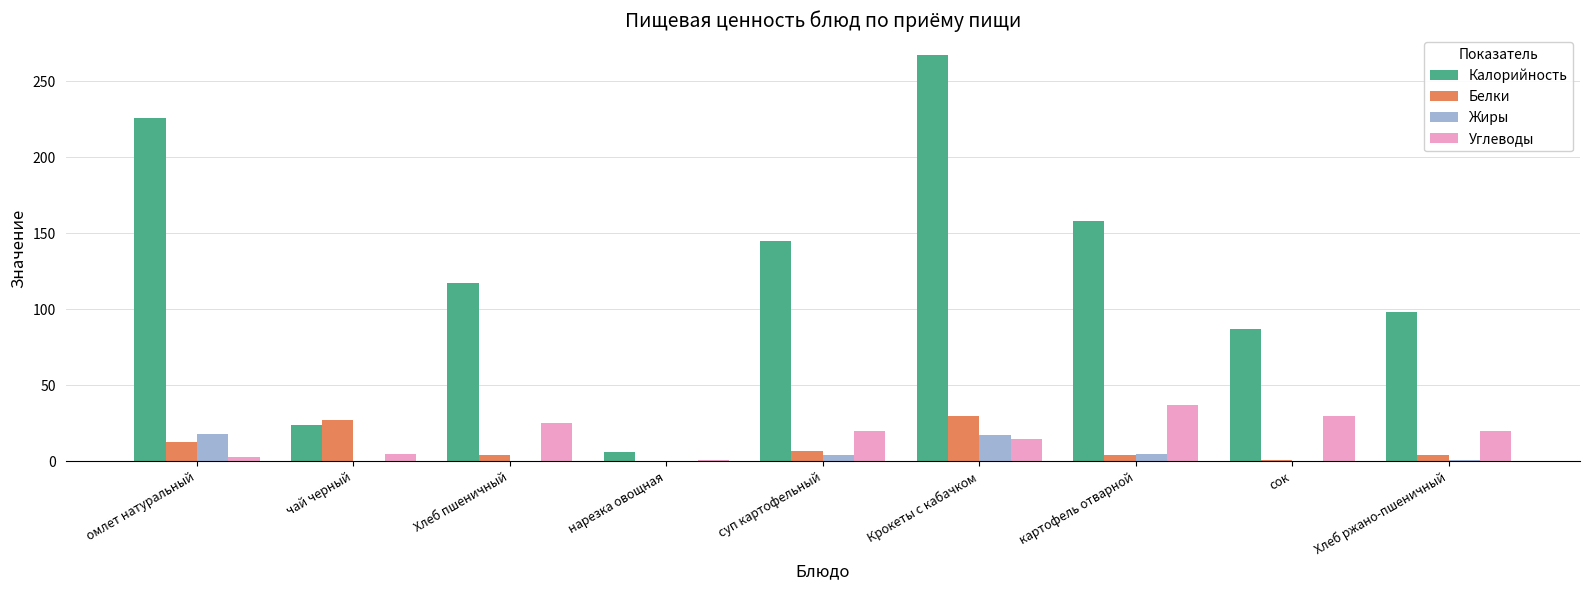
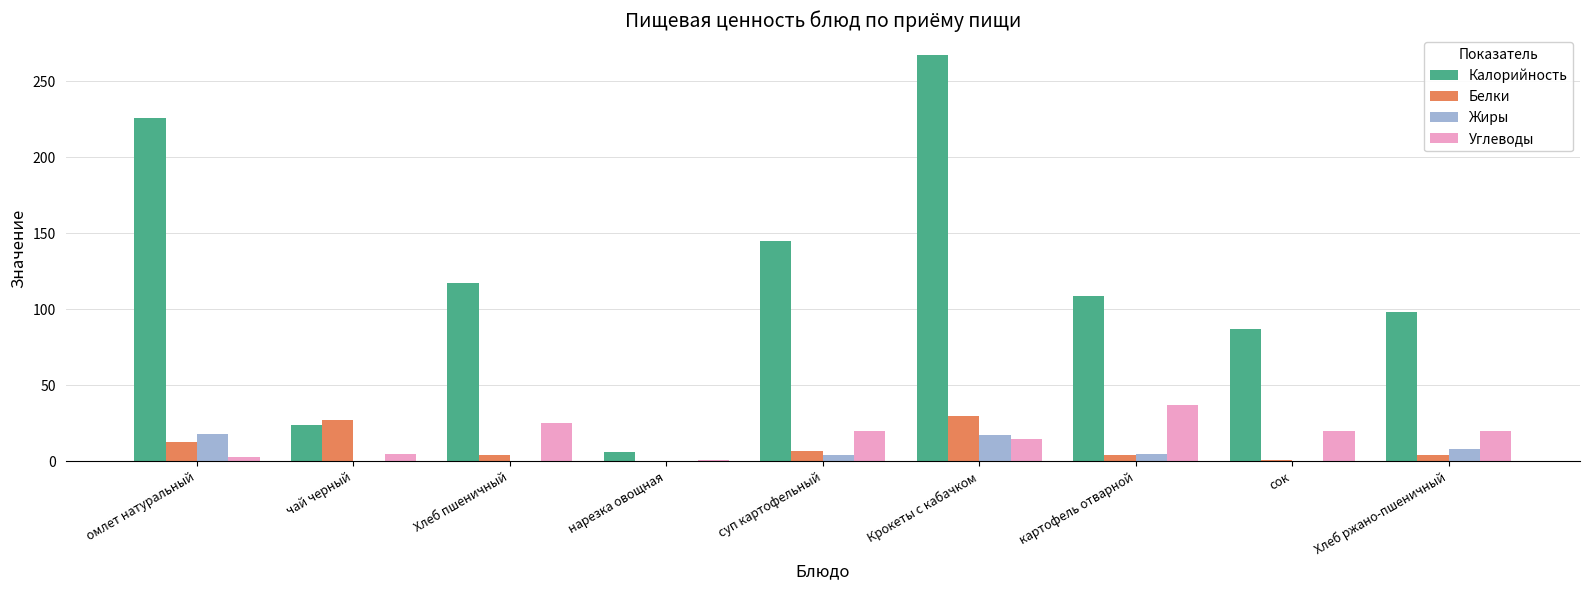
Калорийность, картофель отварной: 158 -> 109
Углеводы, сок: 30 -> 20
Жиры, Хлеб ржано-пшеничный: 1 -> 8
